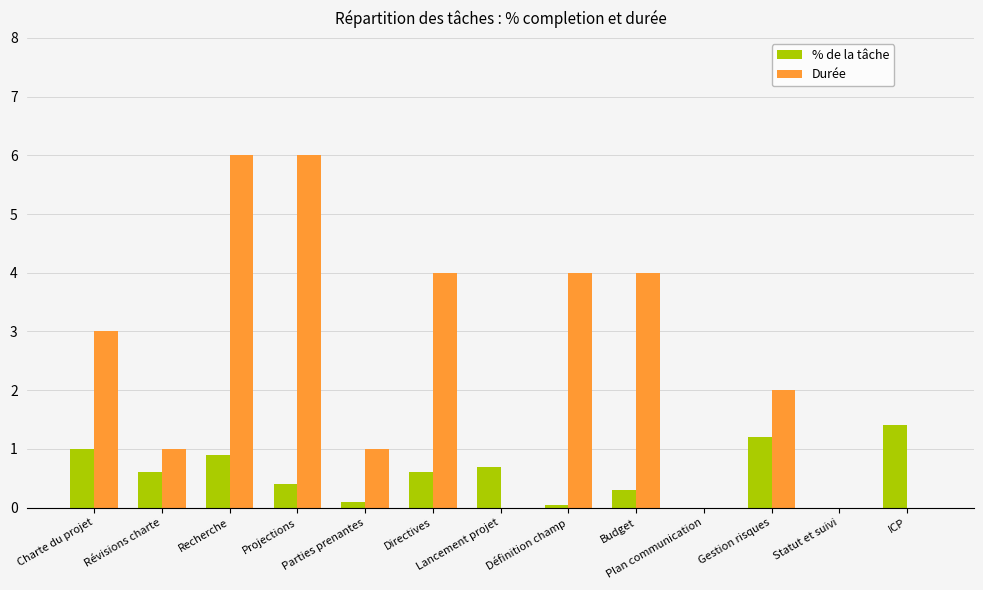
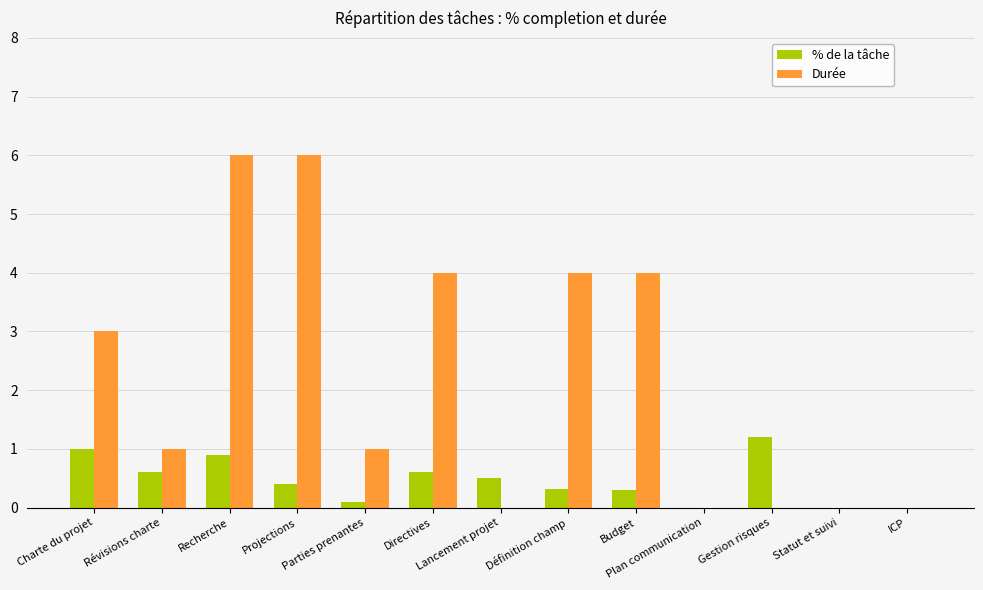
% de la tâche, Lancement projet: 0.7 -> 0.5
% de la tâche, Définition champ: 0.1 -> 0.3
Durée, Gestion risques: 2 -> 0
% de la tâche, ICP: 1.4 -> 0.0
